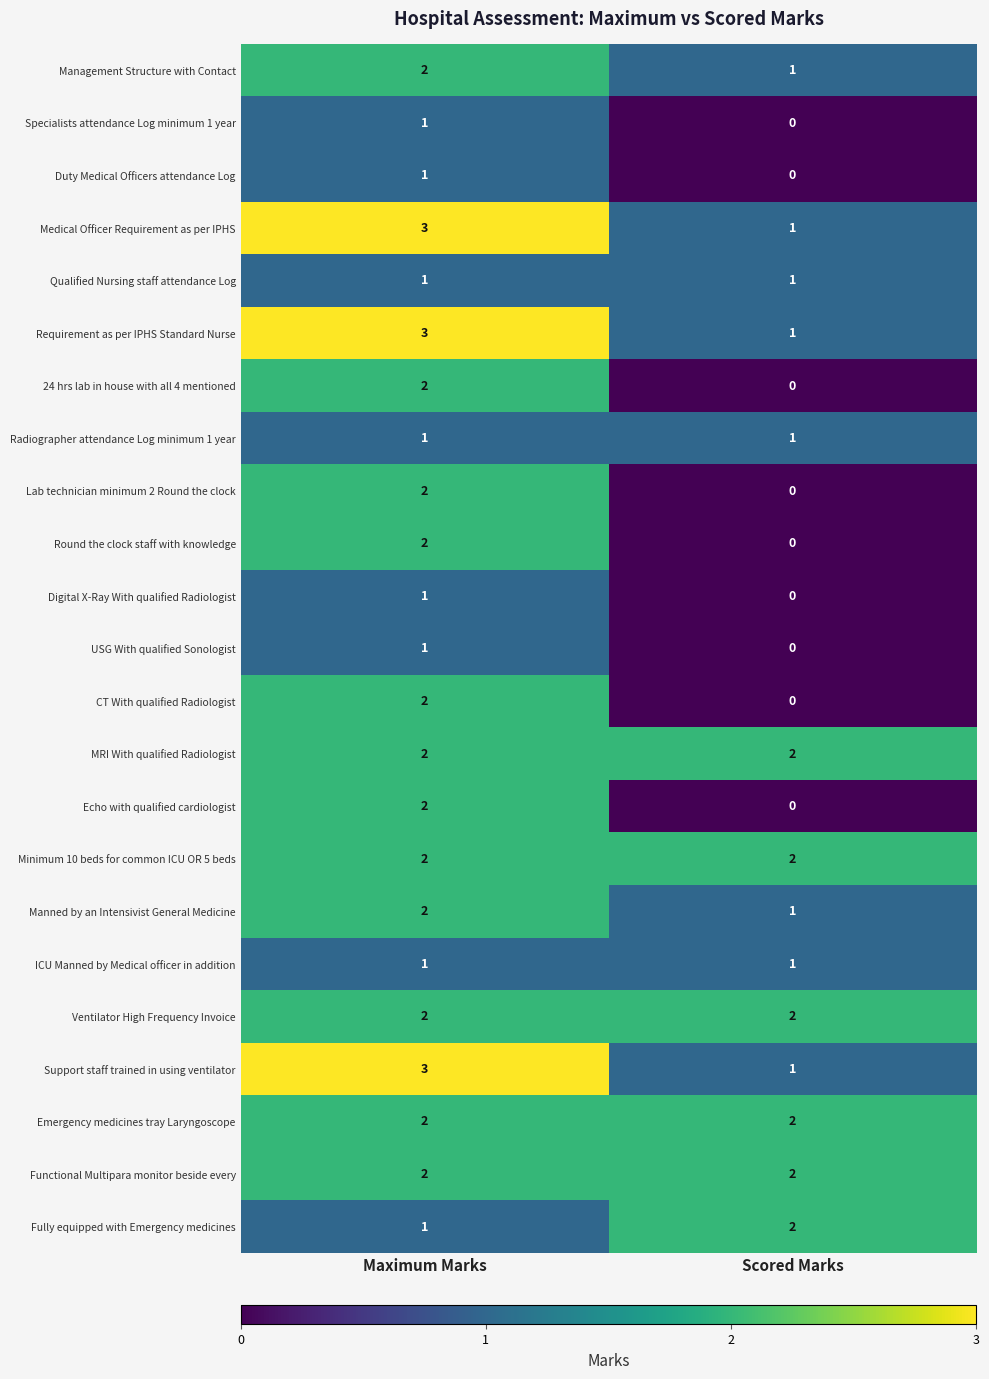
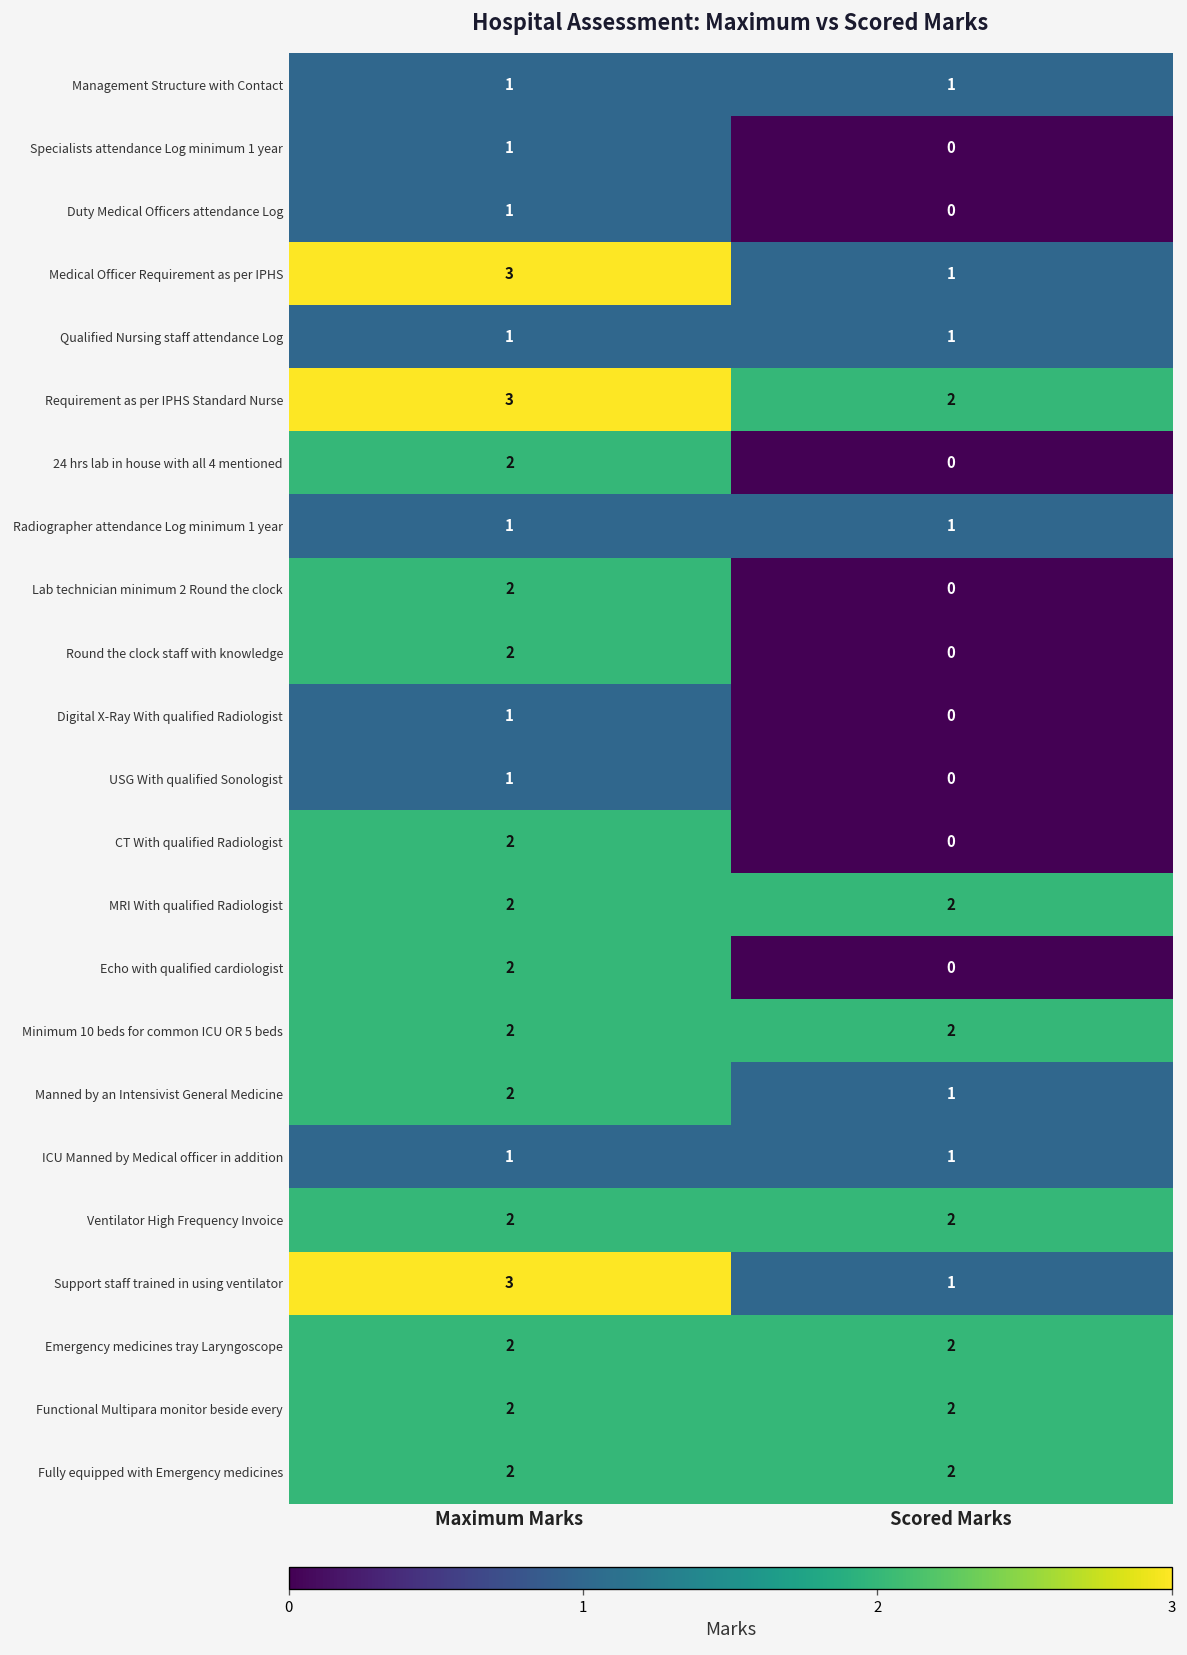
Management Structure with Contact, Maximum Marks: 2 -> 1
Requirement as per IPHS Standard Nurse, Scored Marks: 1 -> 2
Fully equipped with Emergency medicines, Maximum Marks: 1 -> 2
